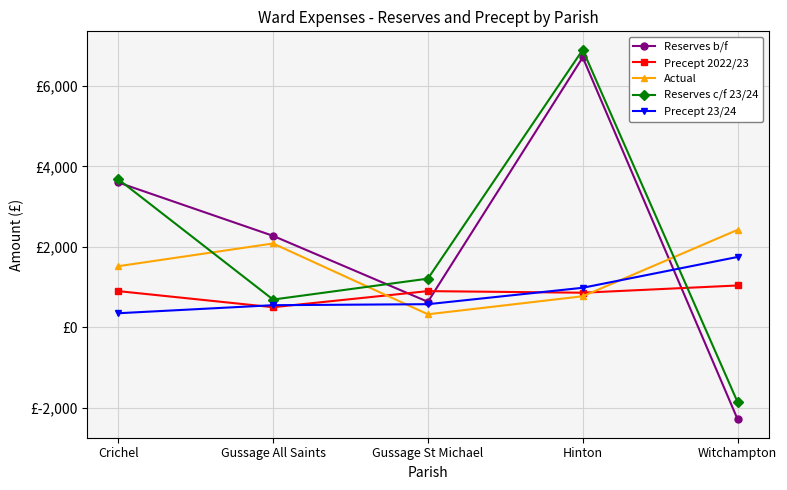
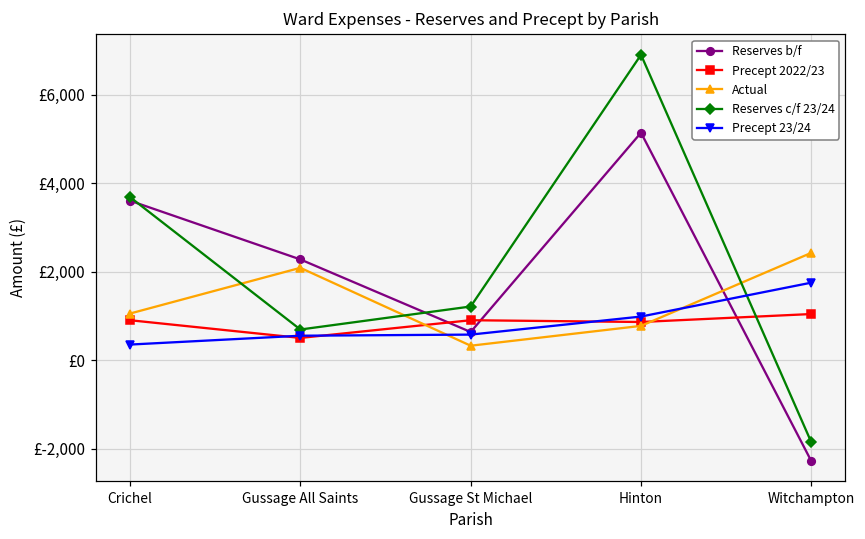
Actual, Crichel: £1,500 -> £1,100
Reserves b/f, Hinton: £6,700 -> £5,100
